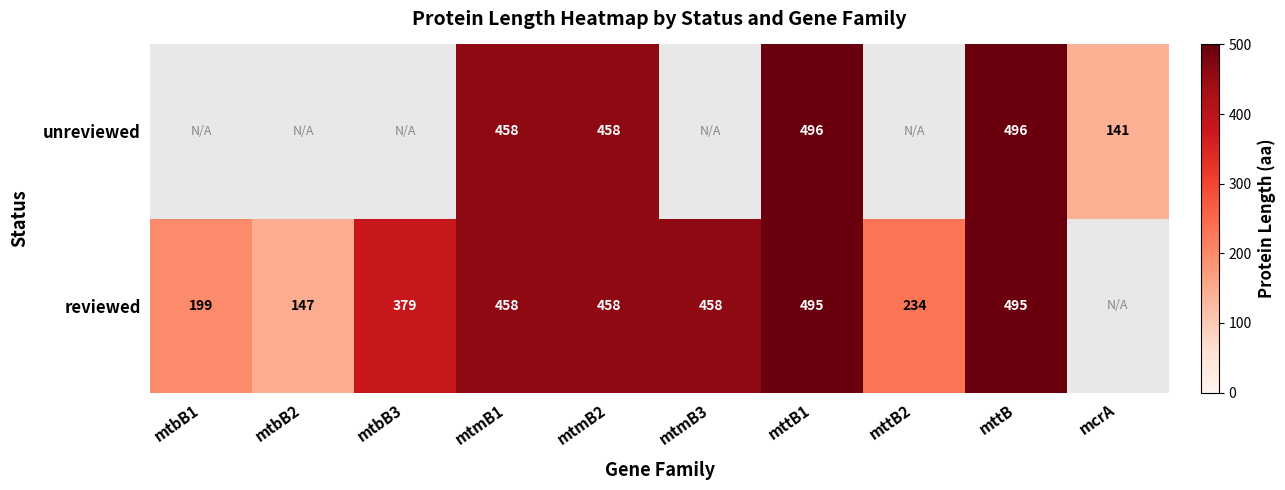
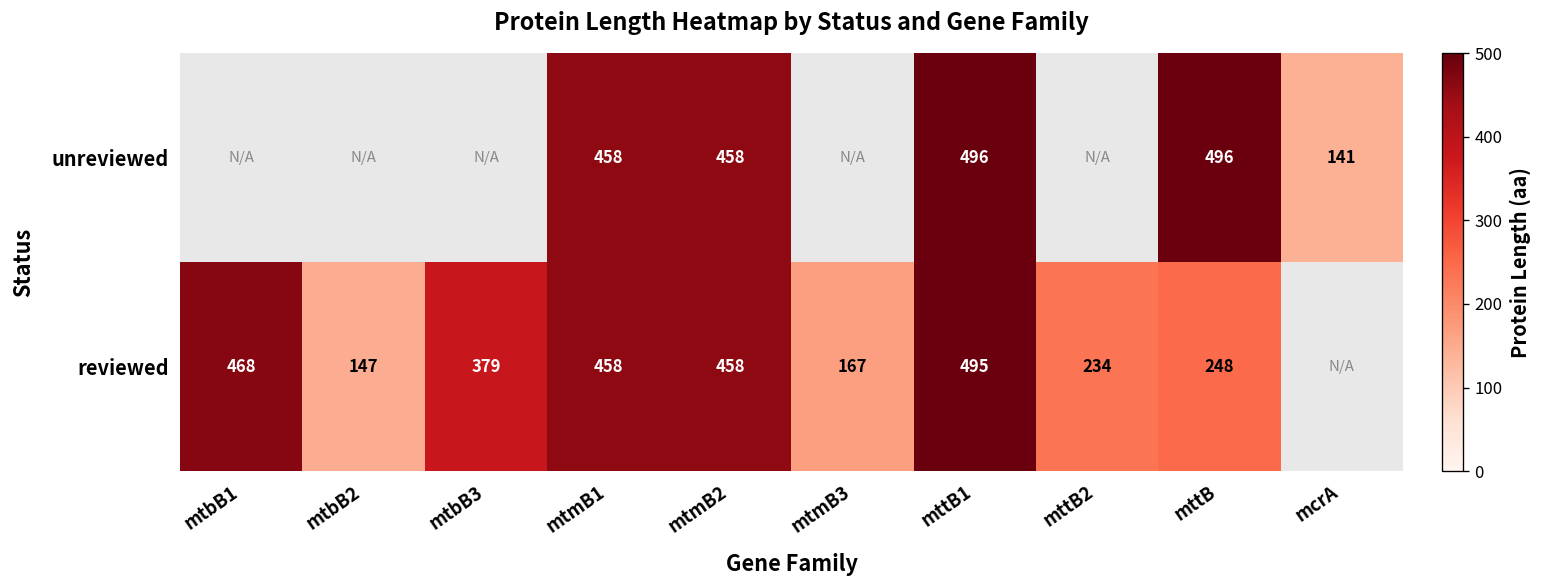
reviewed, mtbB1: 199 -> 468
reviewed, mtmB3: 458 -> 167
reviewed, mttB: 495 -> 248
